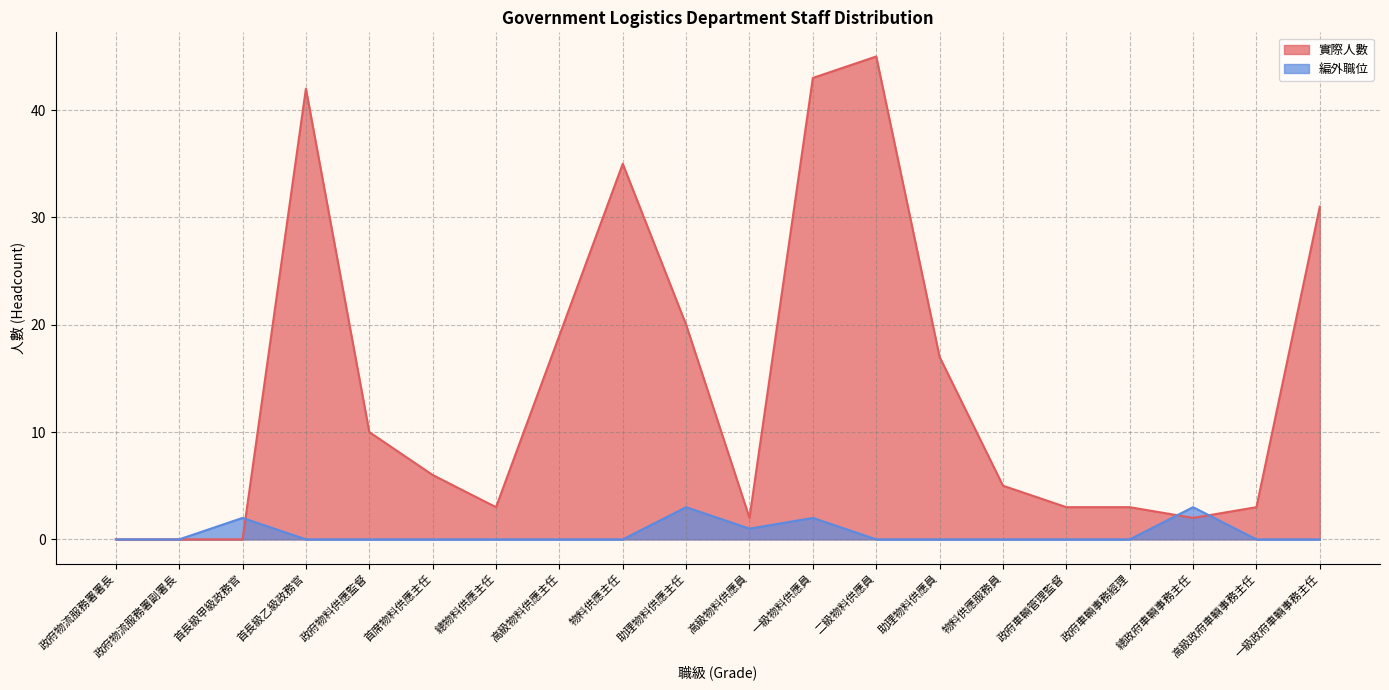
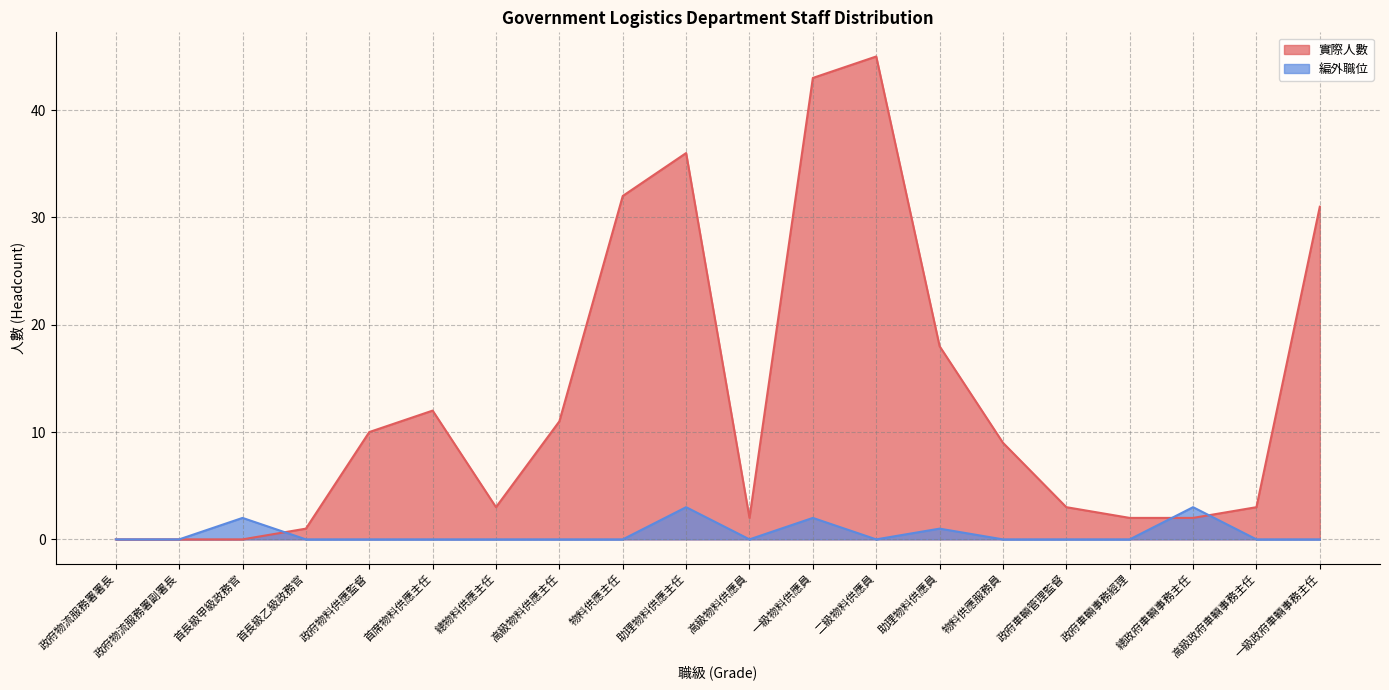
實際人數, 首長級乙級政務官: 42 -> 1
實際人數, 首席物料供應主任: 6 -> 12
實際人數, 高級物料供應主任: 19 -> 11
實際人數, 物料供應主任: 35 -> 32
實際人數, 助理物料供應主任: 20 -> 36
編外職位, 高級物料供應員: 1 -> 0
實際人數, 助理物料供應員: 17 -> 18
編外職位, 助理物料供應員: 0 -> 1
實際人數, 物料供應服務員: 5 -> 9
實際人數, 政府車輛事務經理: 3 -> 2
